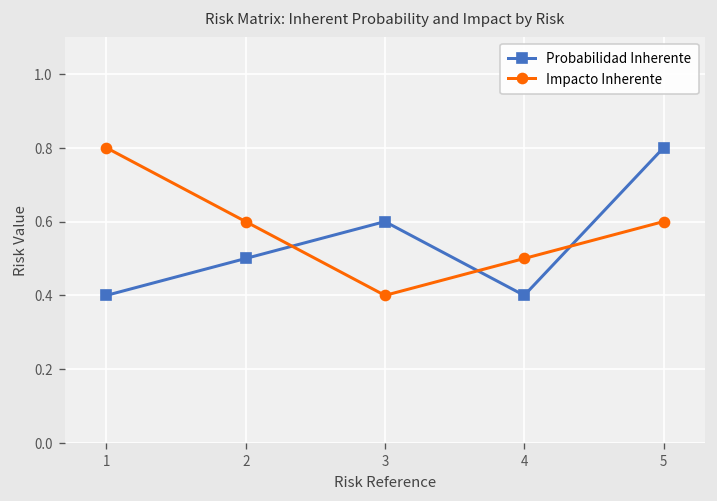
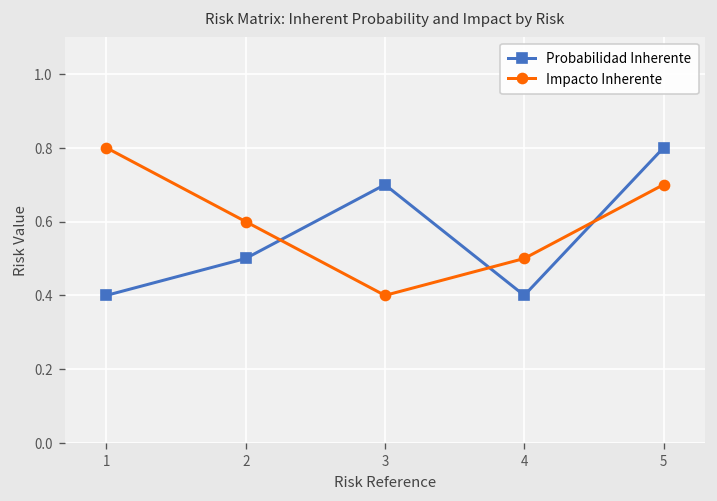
Probabilidad Inherente, 3: 0.6 -> 0.7
Impacto Inherente, 5: 0.6 -> 0.7
